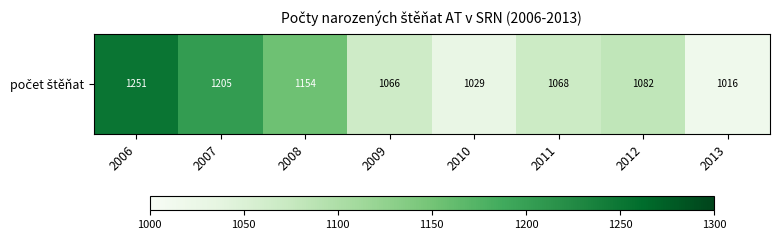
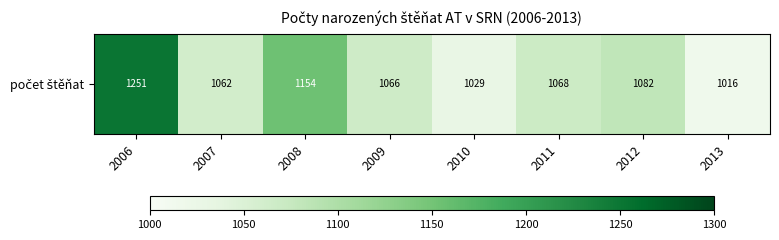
počet štěňat, 2007: 1205 -> 1062
